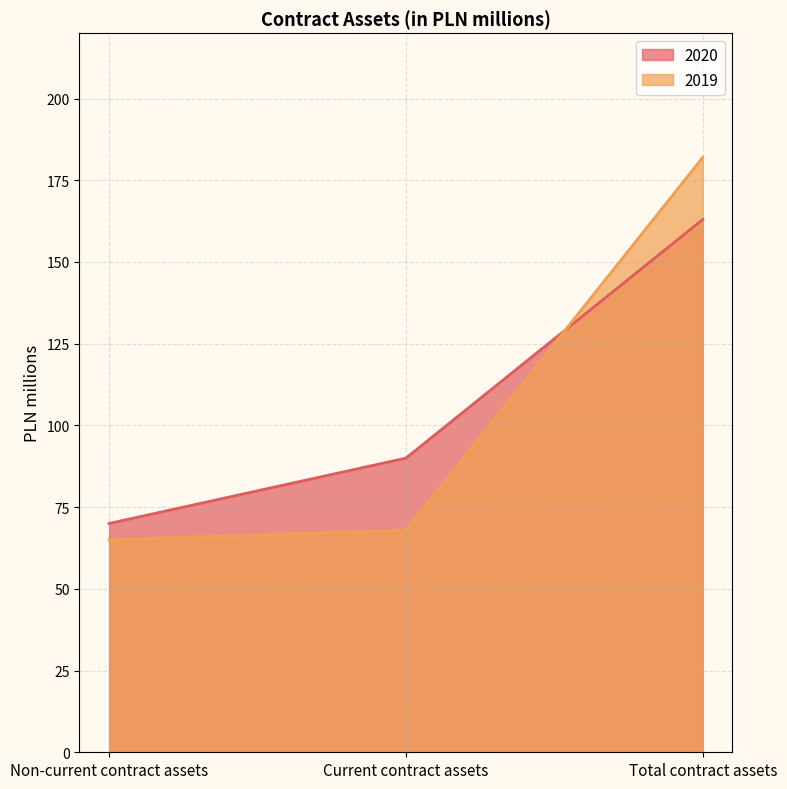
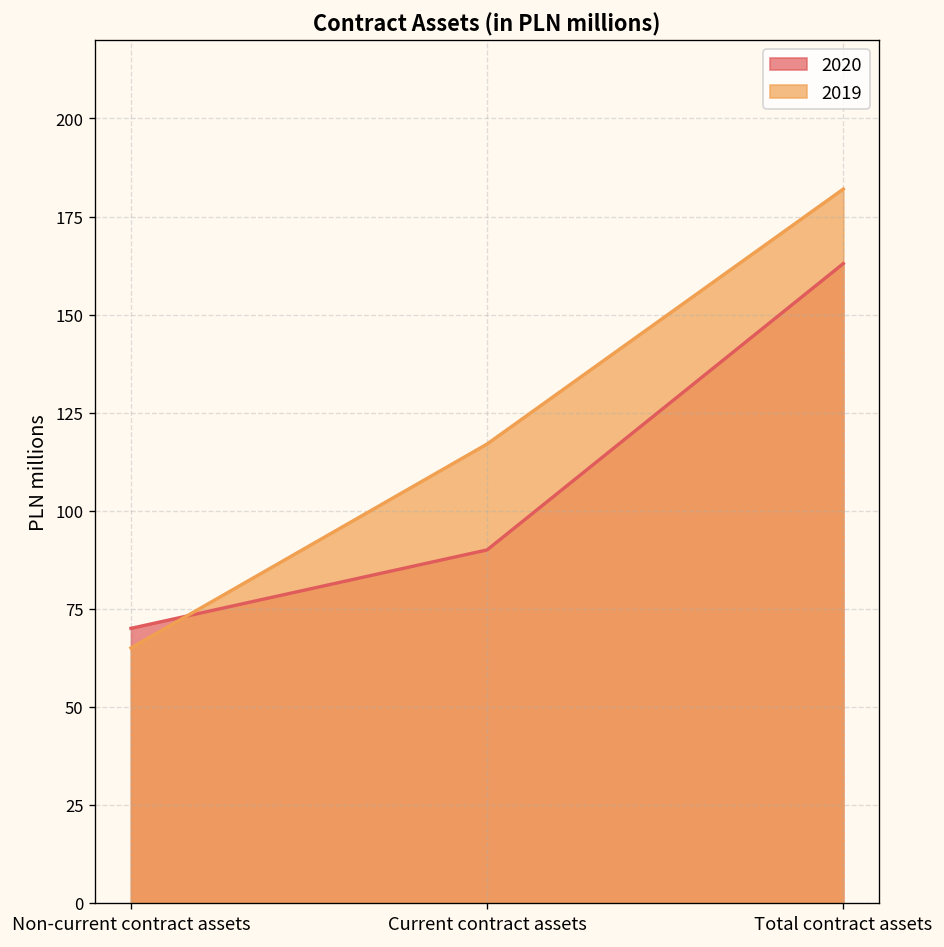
2019, Current contract assets: 68 -> 117
